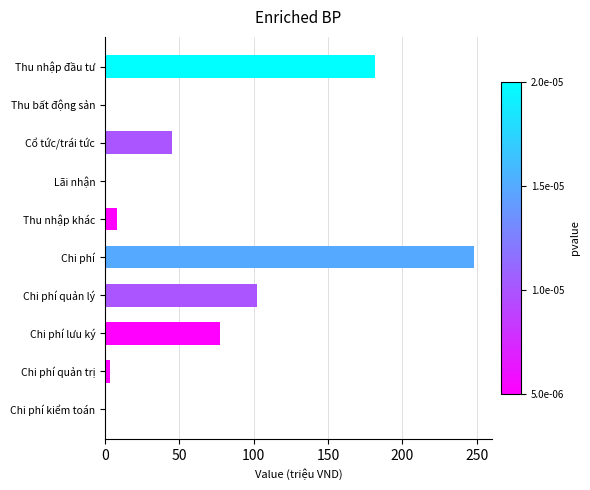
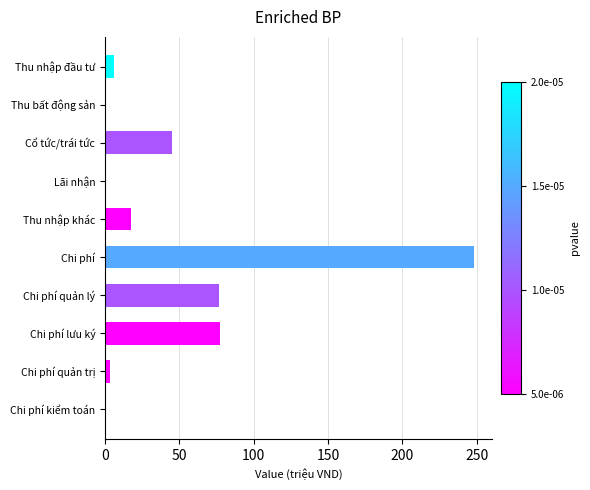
Thu nhập đầu tư: 181 -> 6
Thu nhập khác: 8 -> 18
Chi phí quản lý: 102 -> 77
